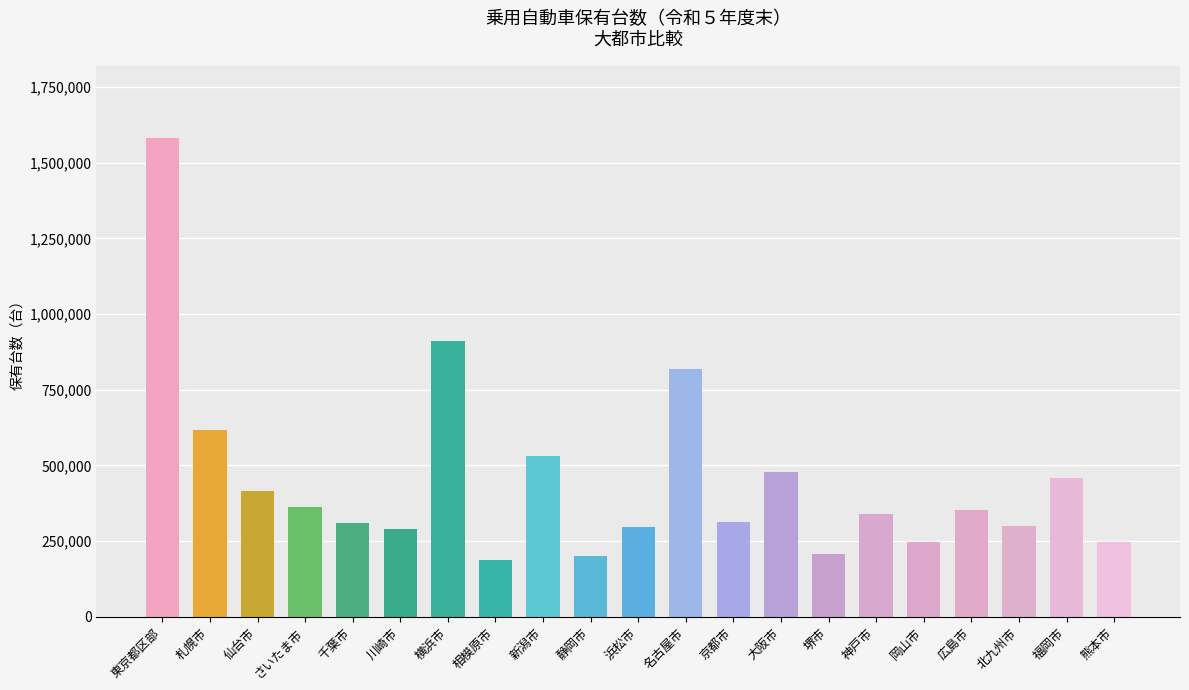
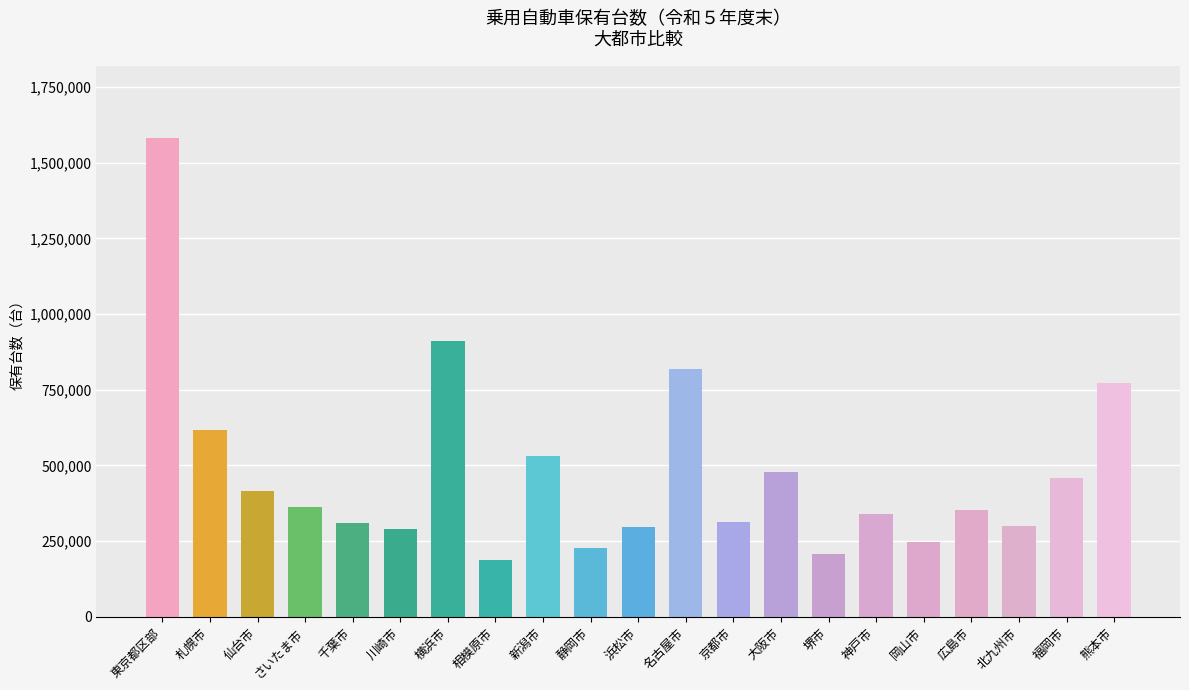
静岡市: 200,000 -> 230,000
熊本市: 250,000 -> 770,000
